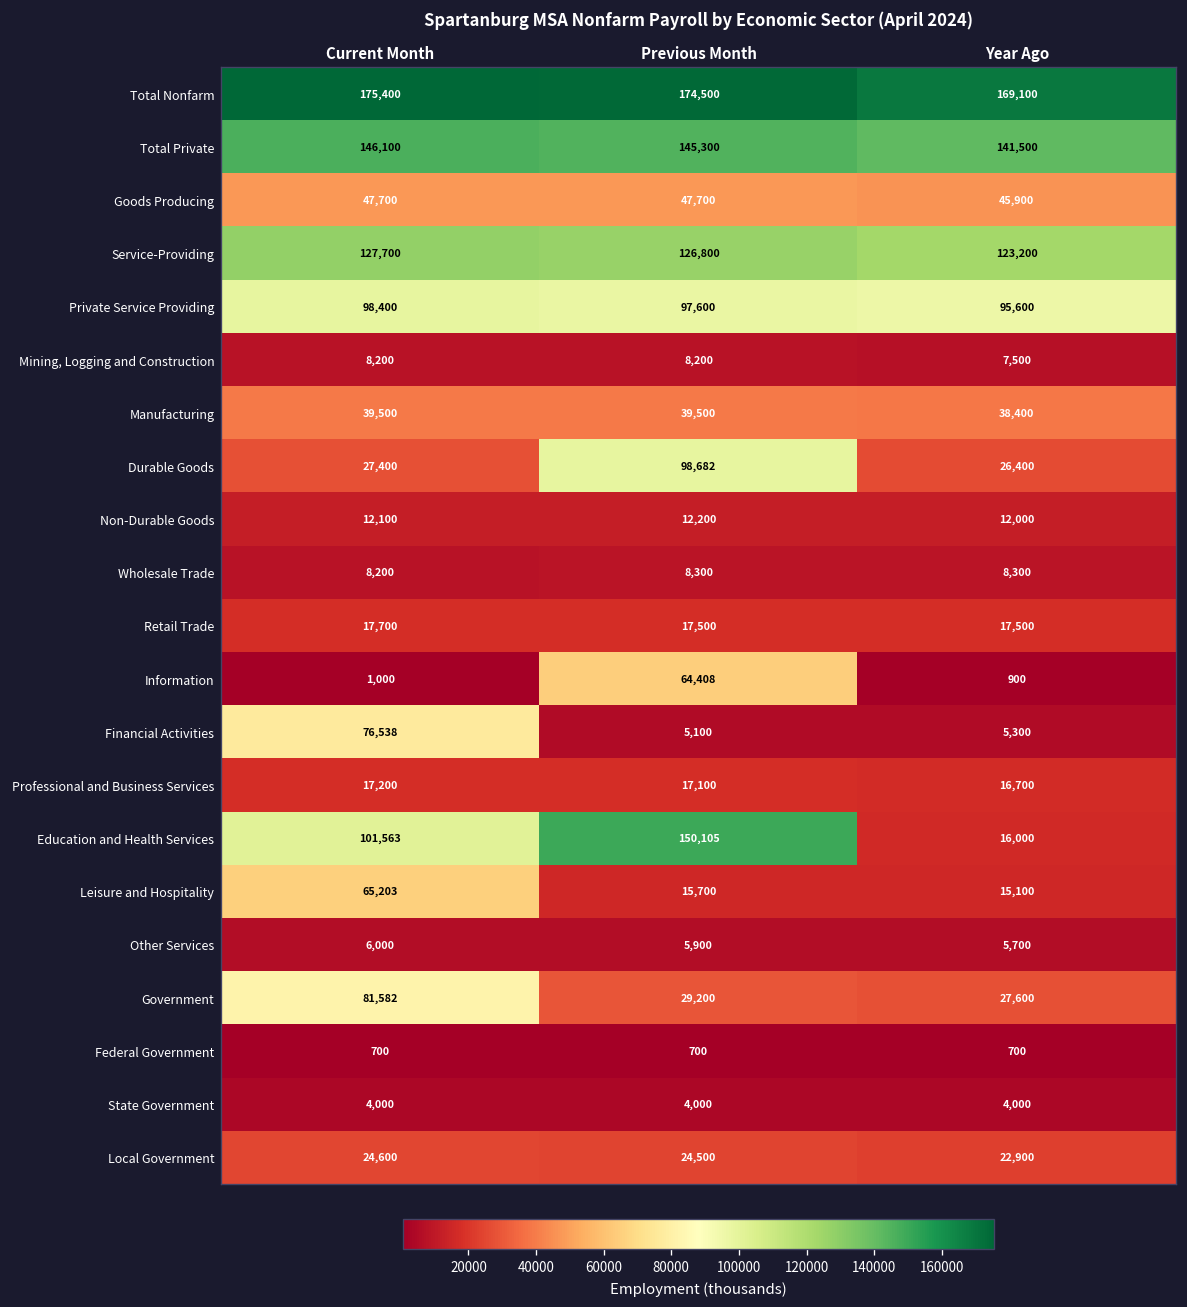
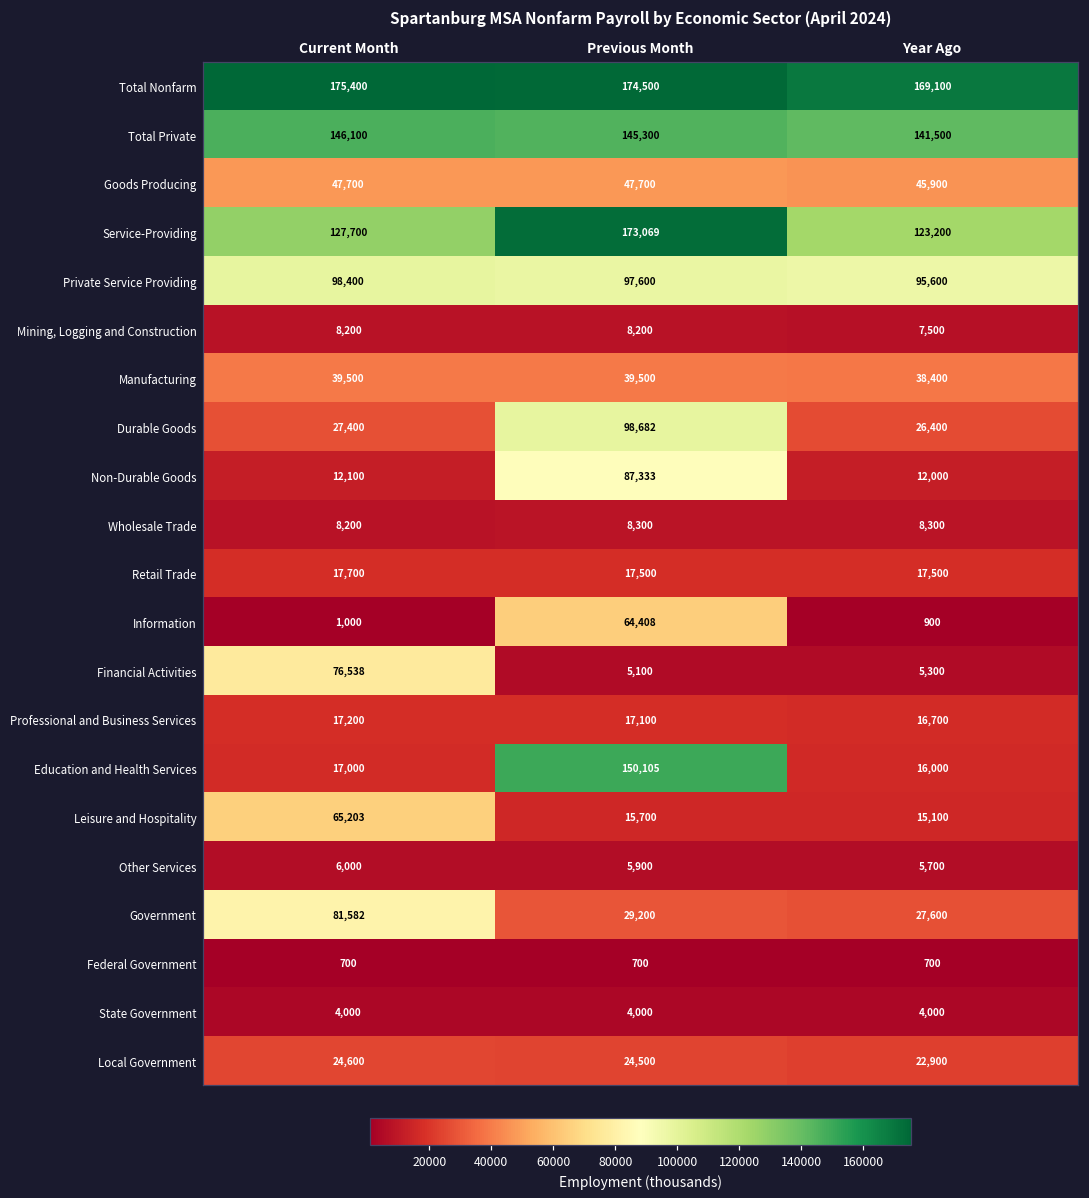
Service-Providing, Previous Month: 126,800 -> 173,069
Non-Durable Goods, Previous Month: 12,200 -> 87,333
Education and Health Services, Current Month: 101,563 -> 17,000
